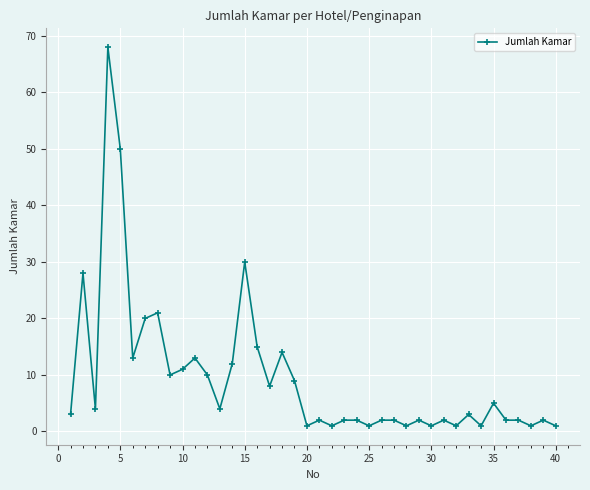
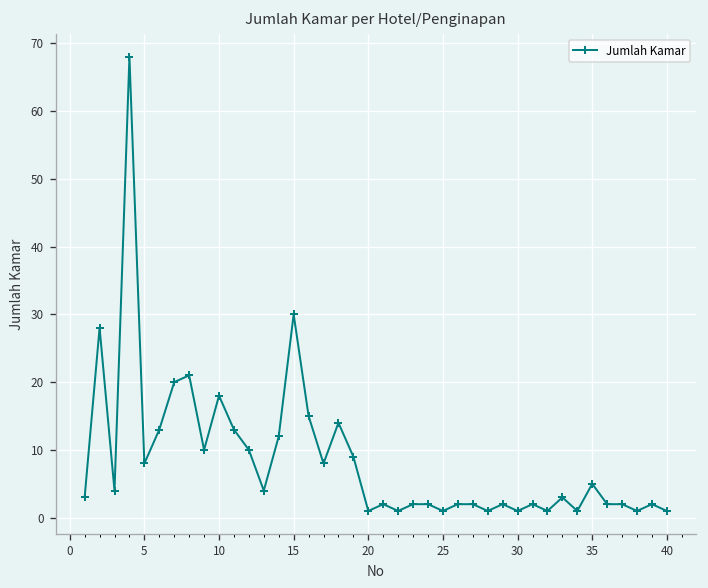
5: 50 -> 8
10: 11 -> 18
